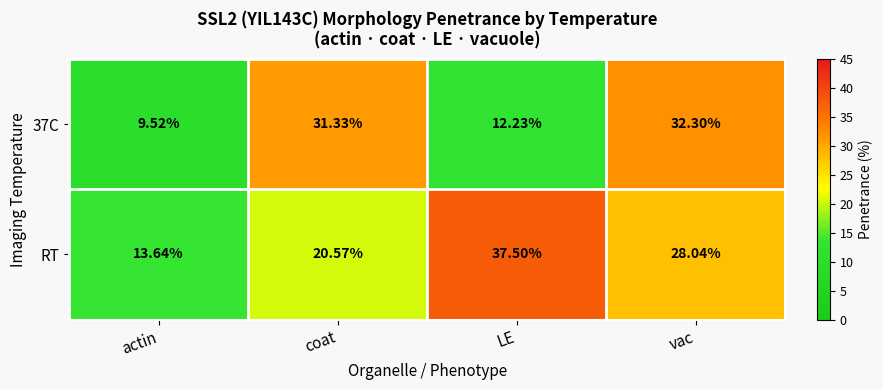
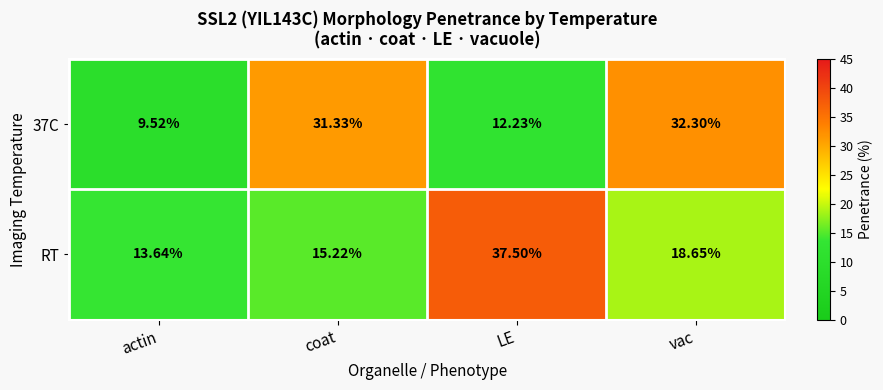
RT, coat: 20.57% -> 15.22%
RT, vac: 28.04% -> 18.65%
